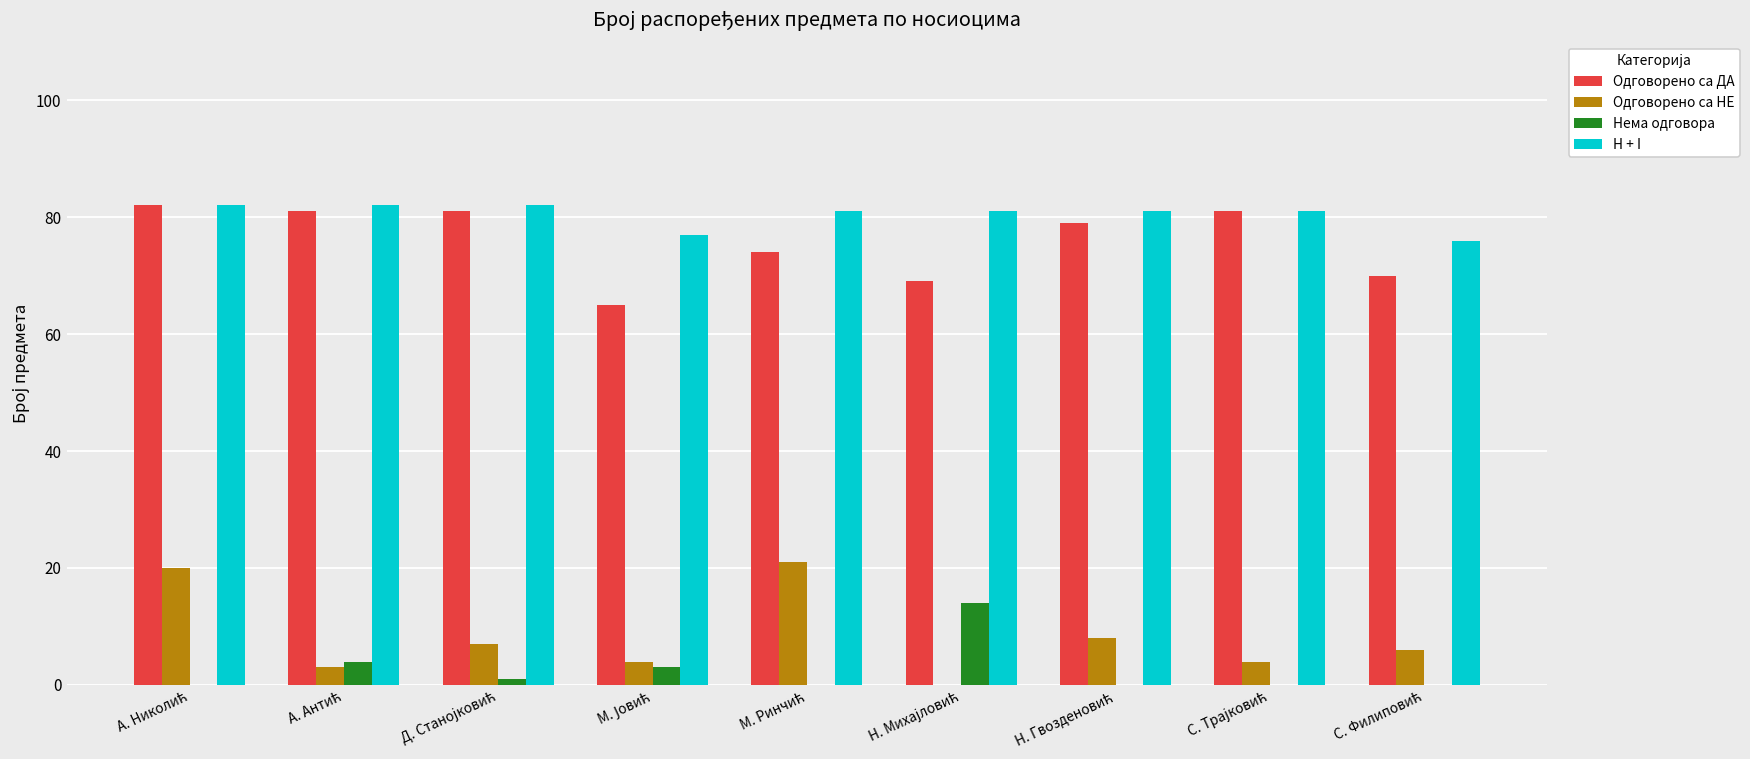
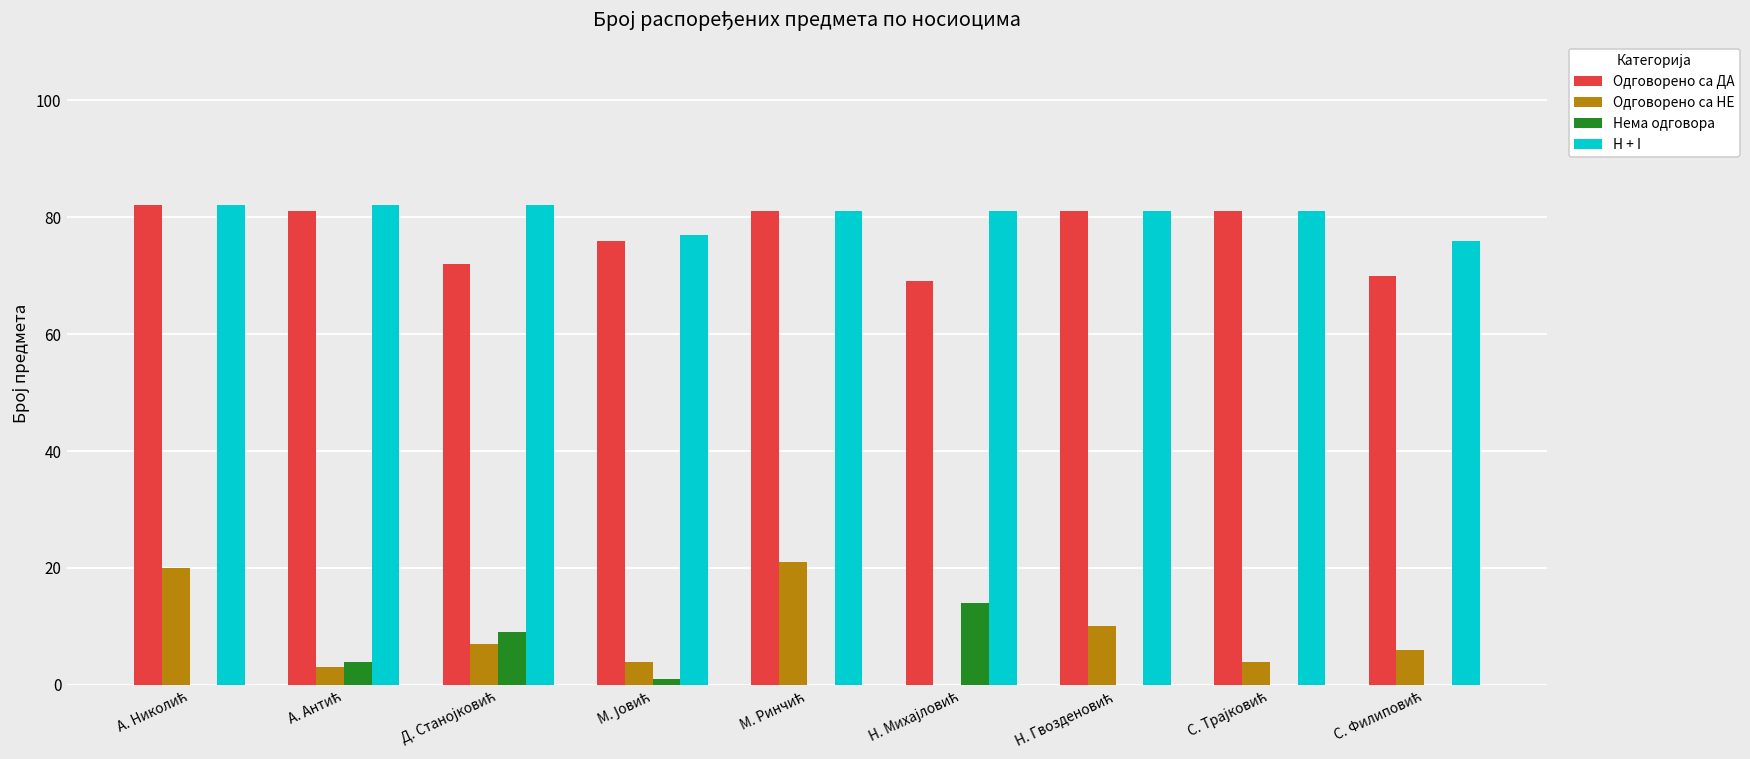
Одговорено са ДА, Д. Станојковић: 81 -> 72
Нема одговора, Д. Станојковић: 1 -> 9
Одговорено са ДА, М. Јовић: 65 -> 76
Нема одговора, М. Јовић: 3 -> 1
Одговорено са ДА, М. Ринчић: 74 -> 81
Одговорено са ДА, Н. Гвозденовић: 79 -> 81
Одговорено са НЕ, Н. Гвозденовић: 8 -> 10
